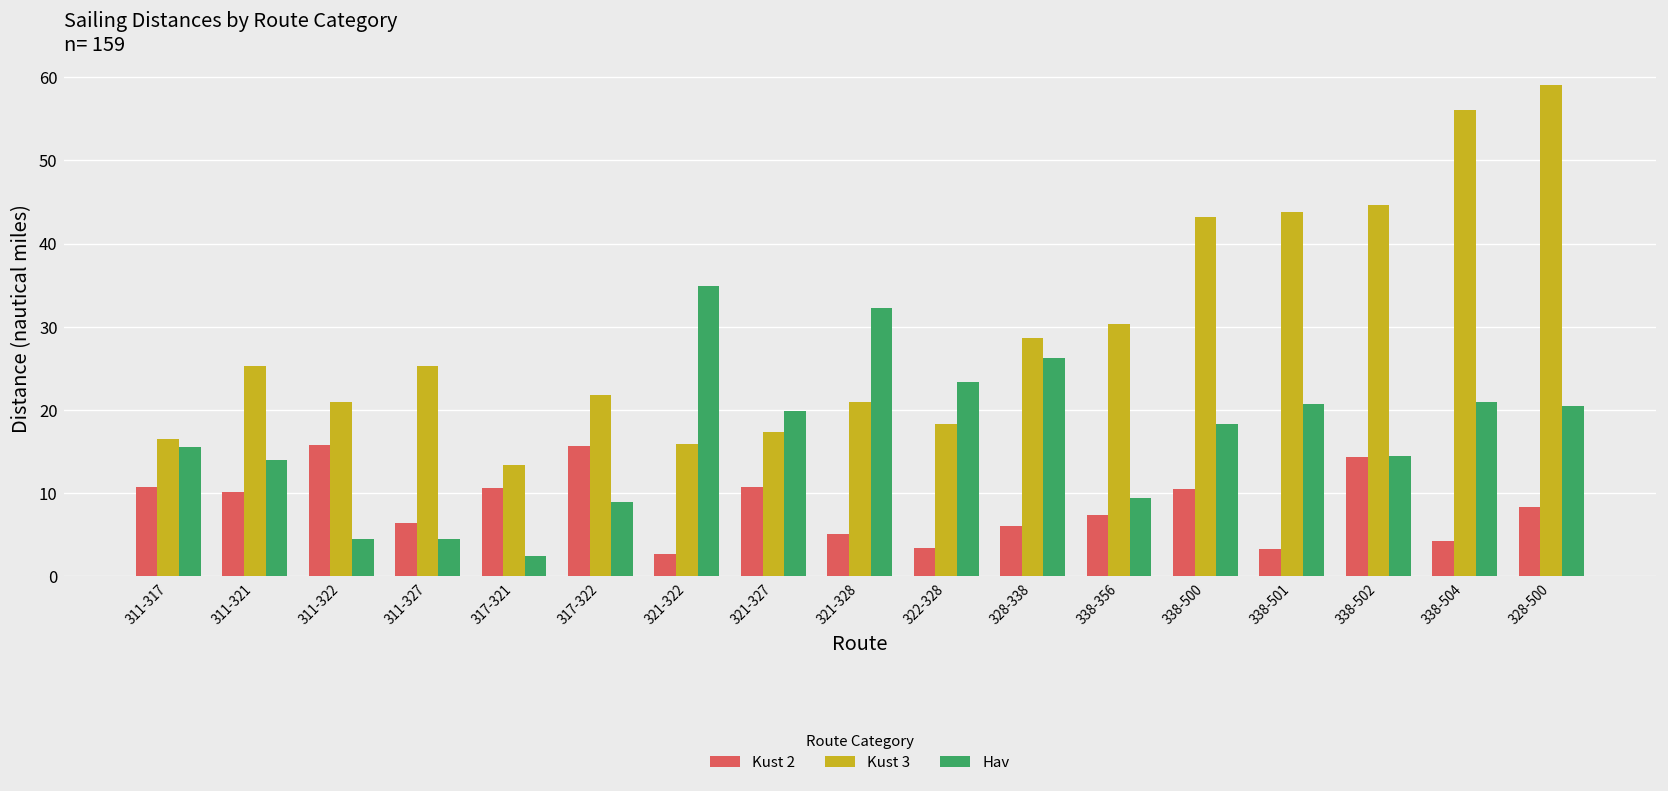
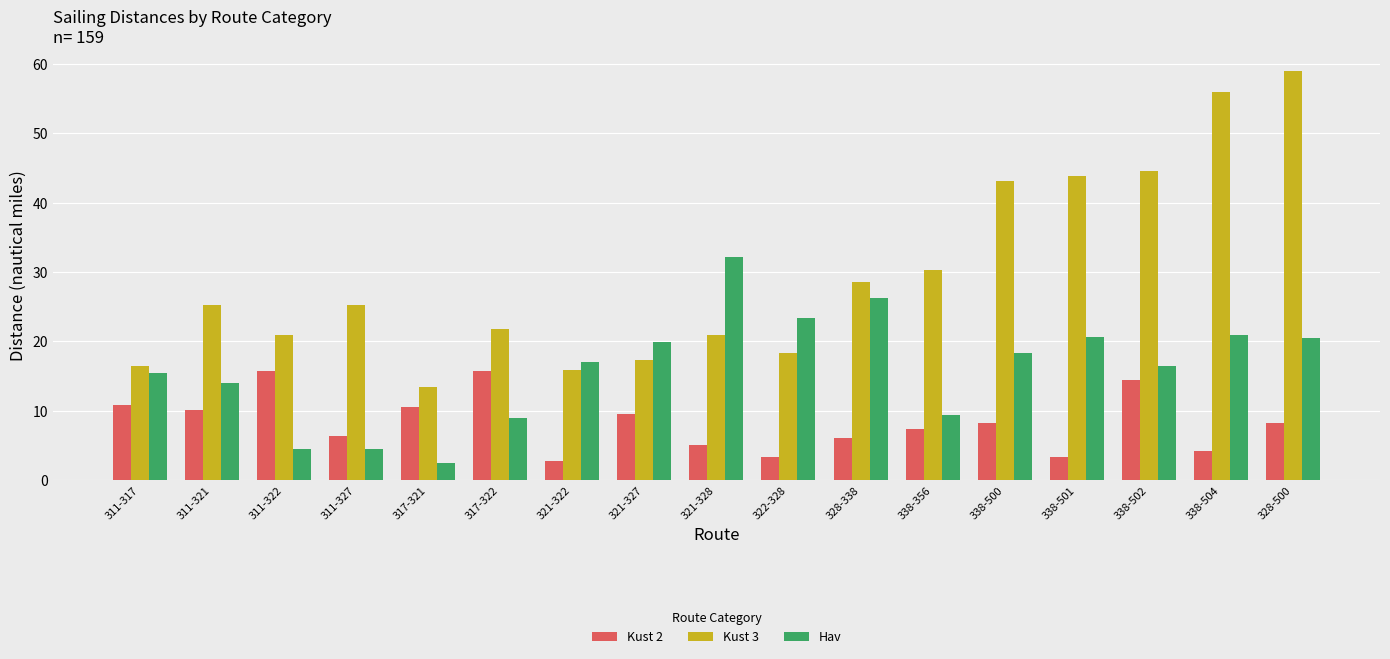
Hav, 321-322: 35 -> 17
Kust 2, 321-327: 11 -> 10
Kust 2, 338-500: 11 -> 8
Hav, 338-502: 15 -> 16
